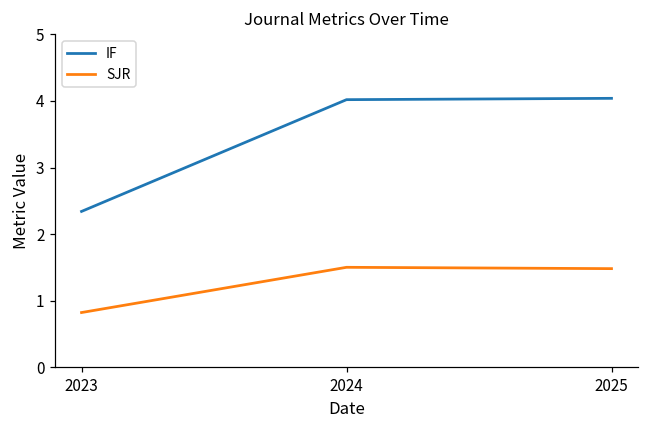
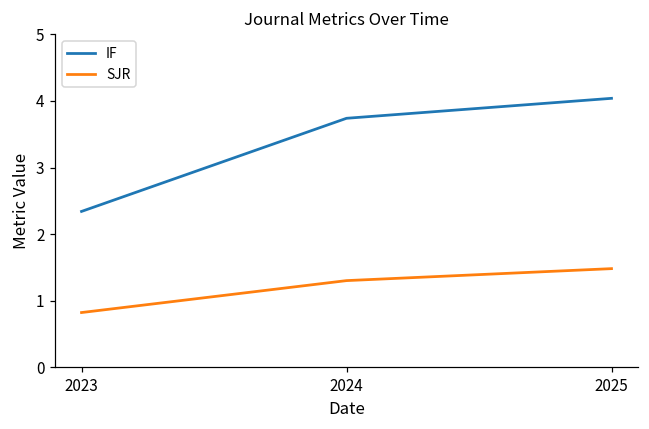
IF, 2024: 4.0 -> 3.7
SJR, 2024: 1.5 -> 1.3
